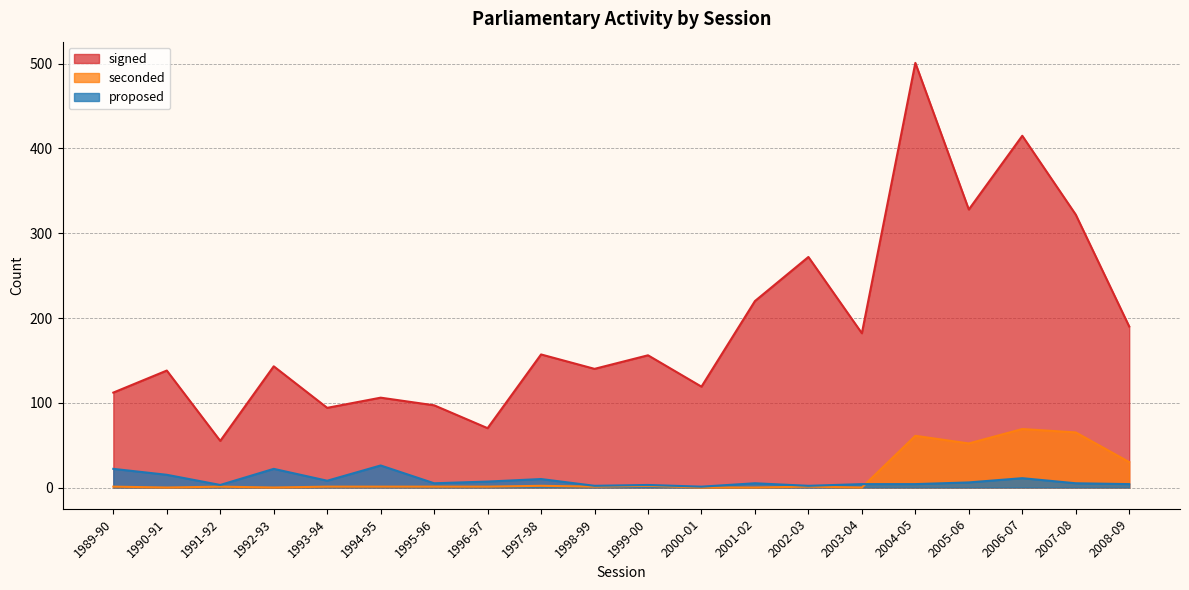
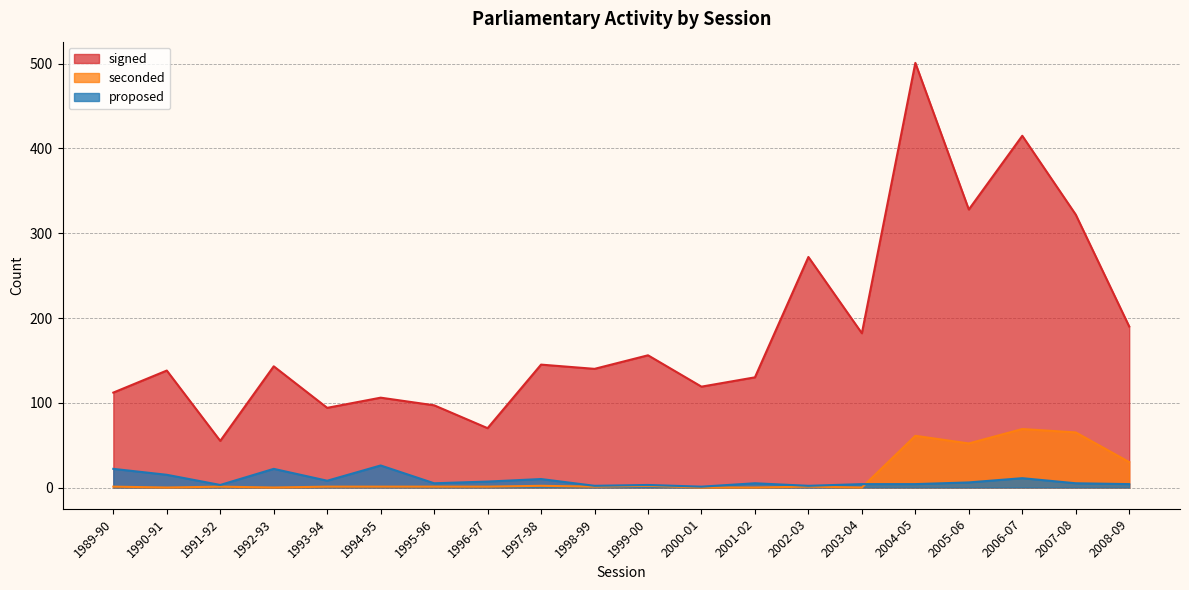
signed, 1997-98: 160 -> 150
signed, 2001-02: 220 -> 130
